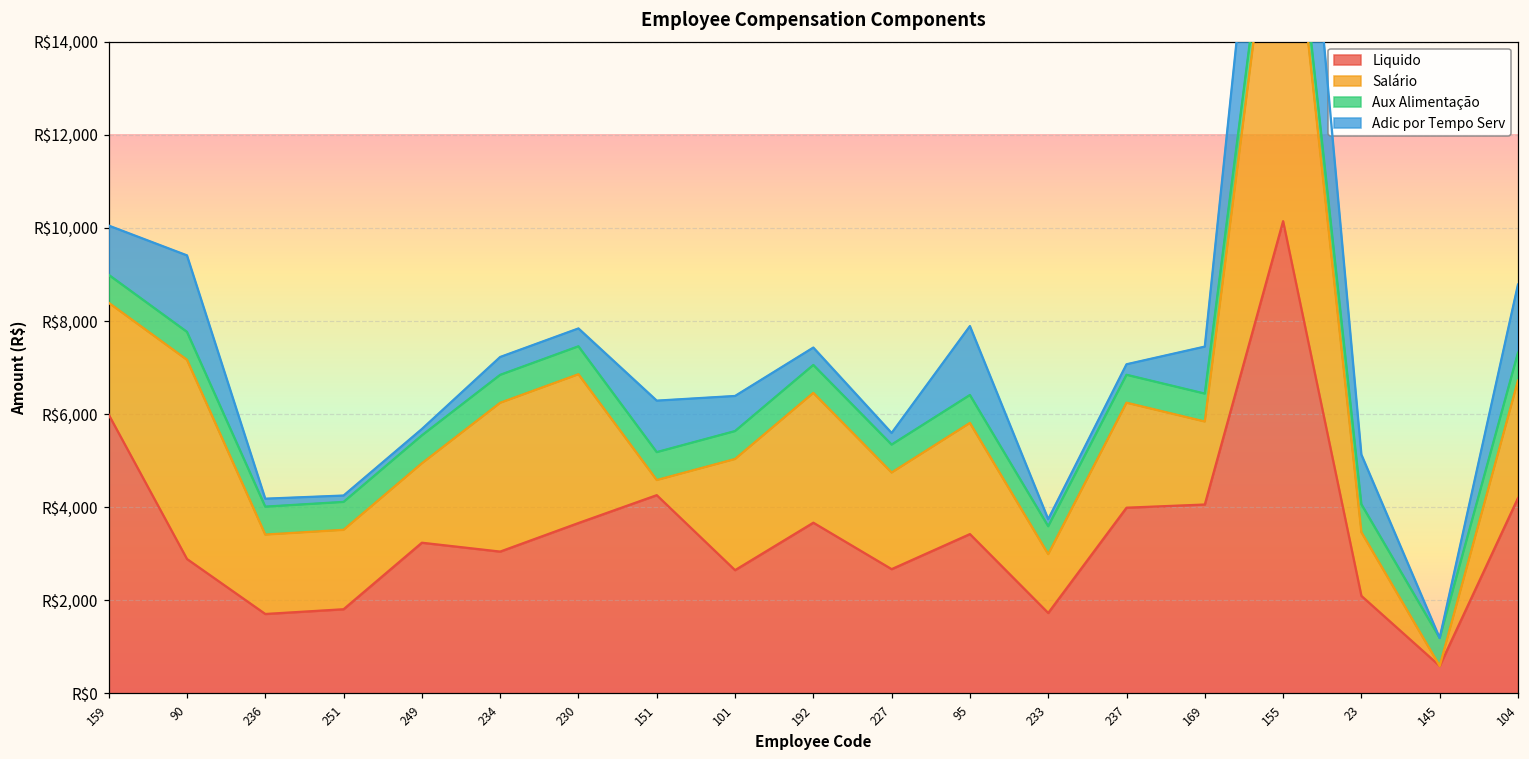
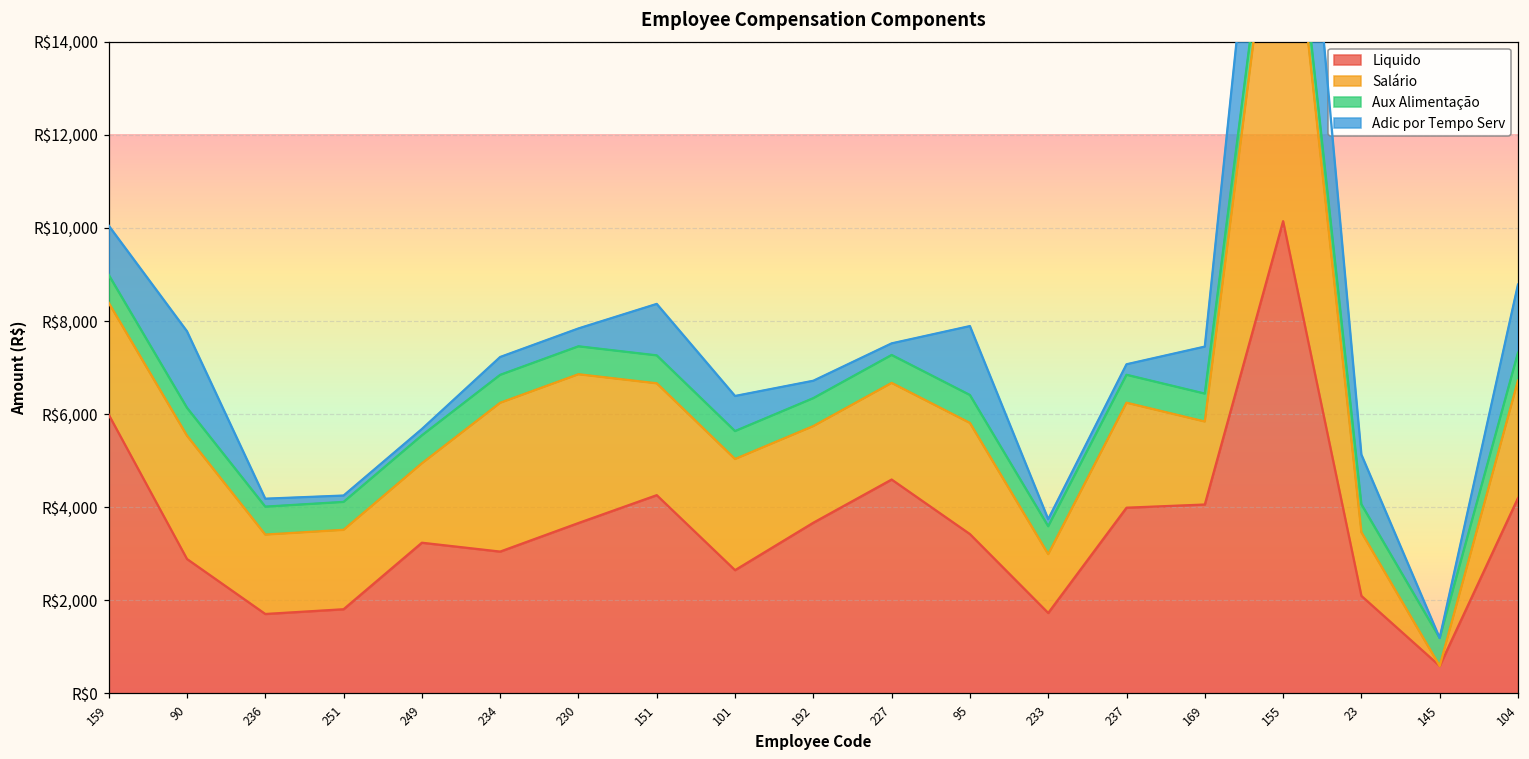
Salário, 90: R$4,300 -> R$2,600
Salário, 151: R$300 -> R$2,400
Salário, 192: R$2,800 -> R$2,100
Liquido, 227: R$2,700 -> R$4,600
